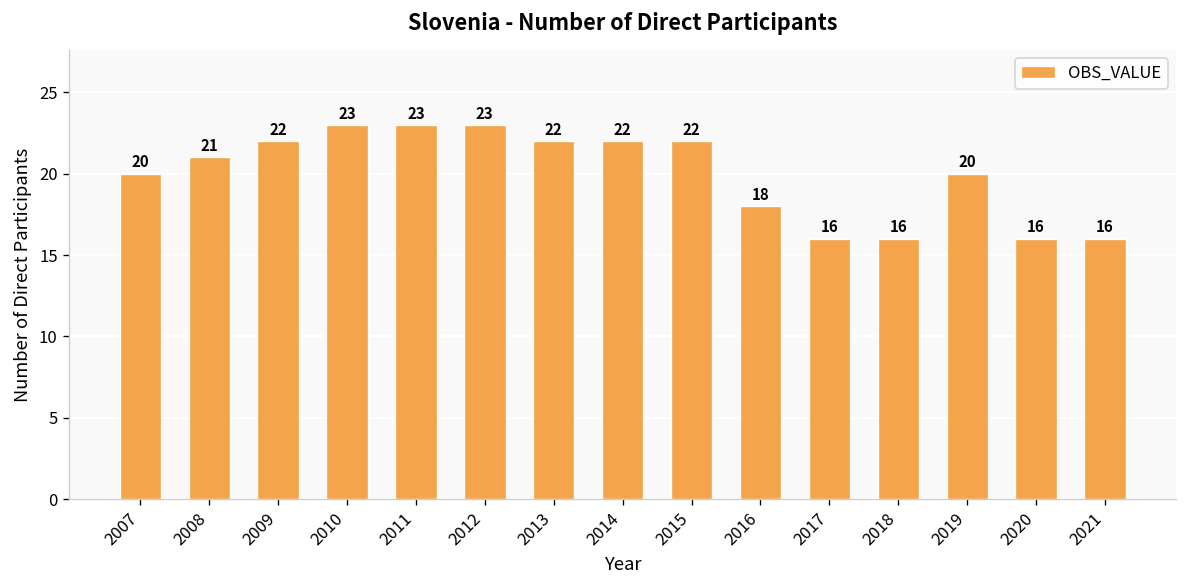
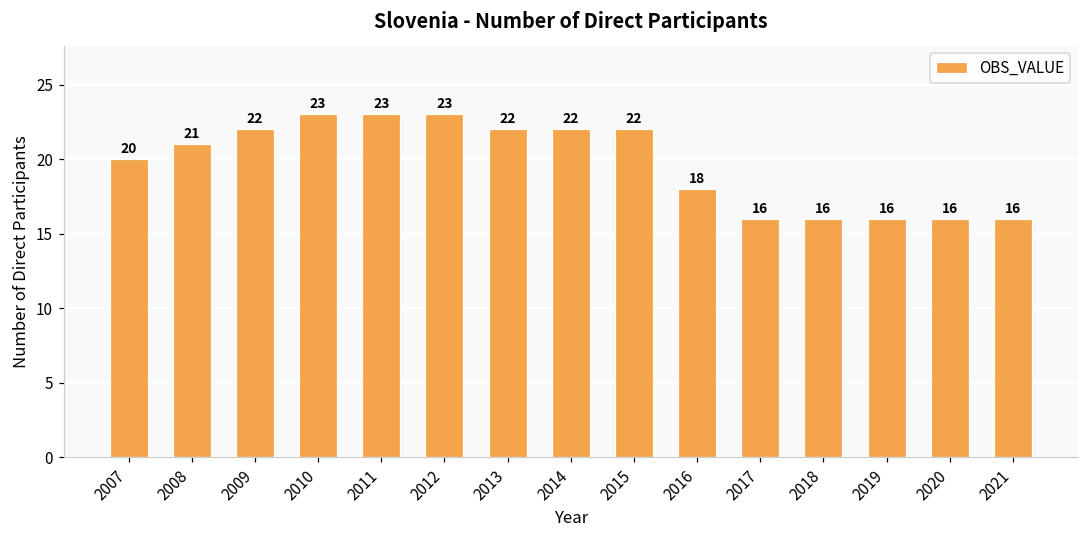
2019: 20 -> 16
